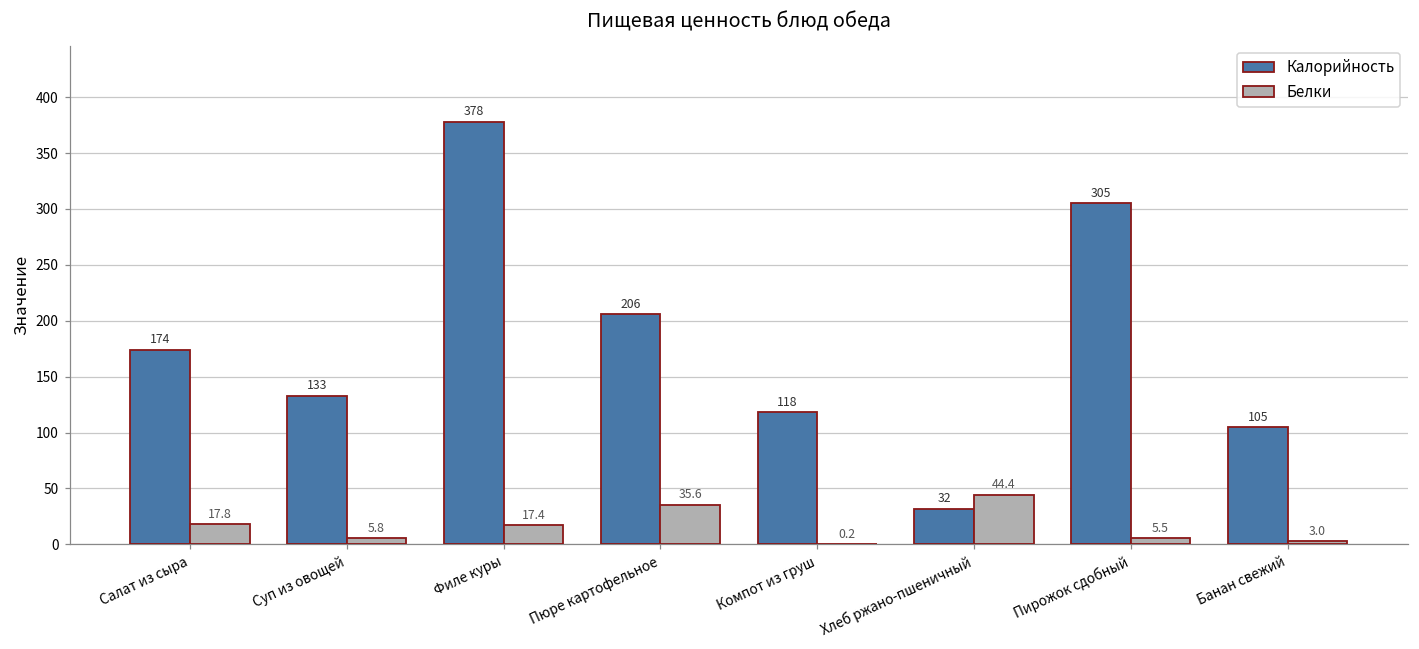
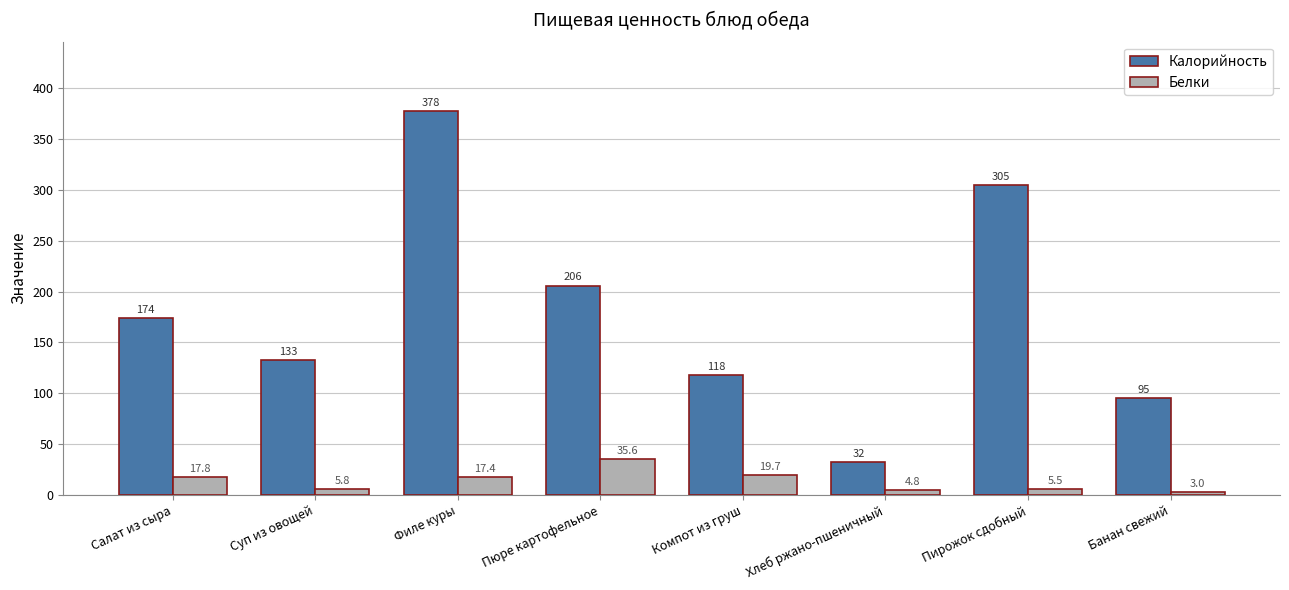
Белки, Компот из груш: 0.2 -> 19.7
Белки, Хлеб ржано-пшеничный: 44.4 -> 4.8
Калорийность, Банан свежий: 105 -> 95
